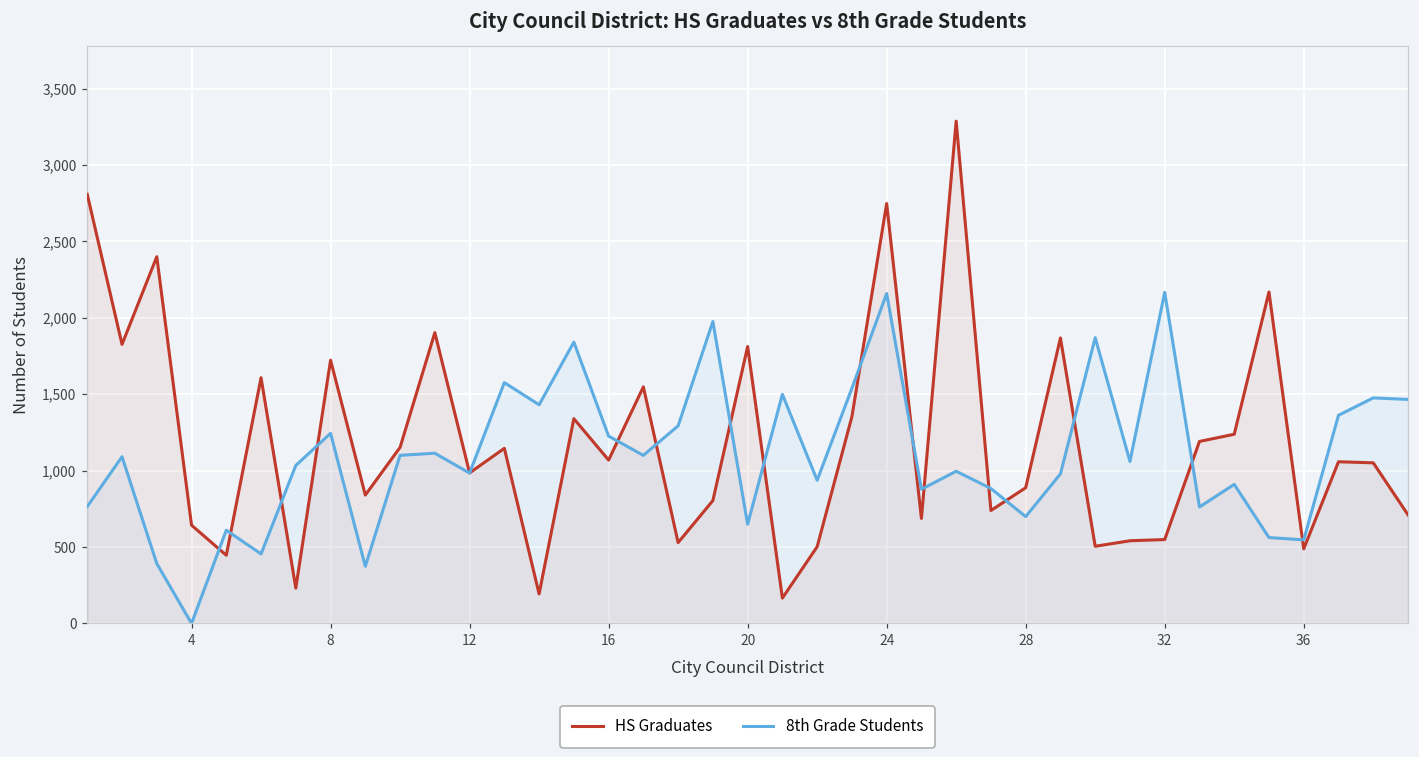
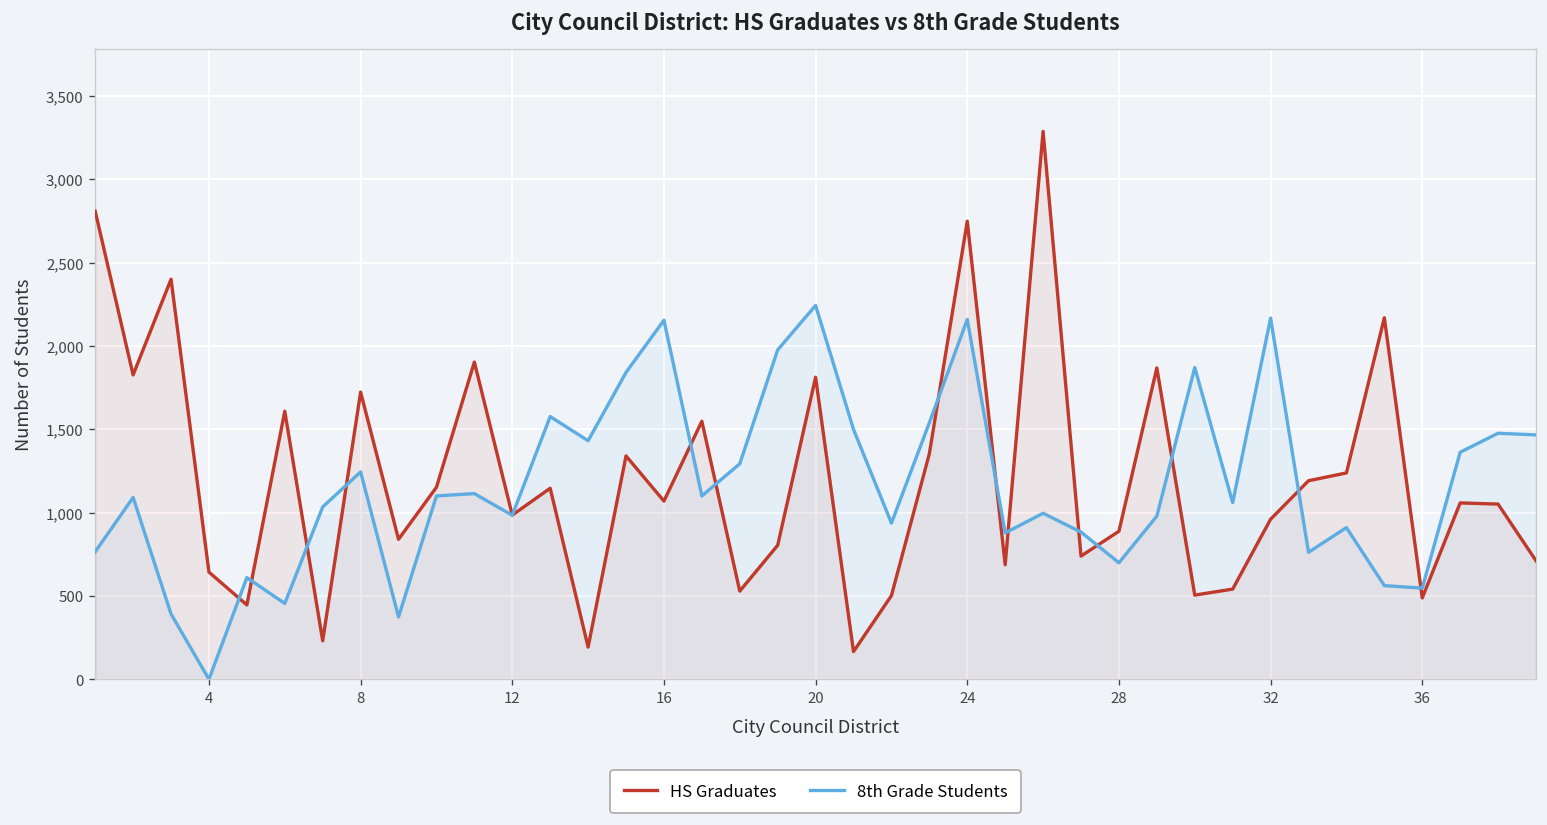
8th Grade Students, 16: 1,230 -> 2,150
8th Grade Students, 20: 650 -> 2,240
HS Graduates, 32: 550 -> 960
